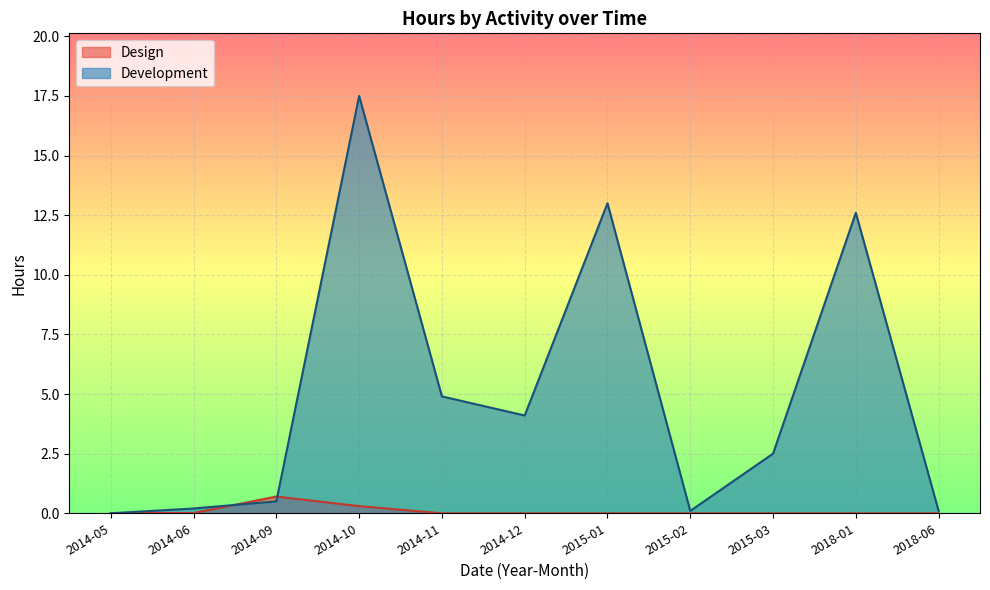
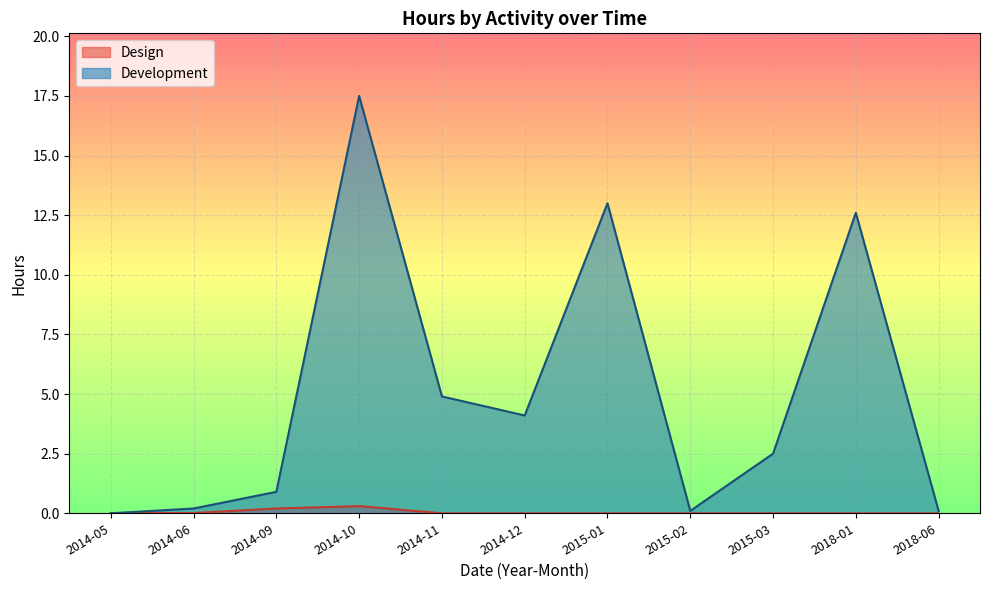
Design, 2014-09: 0.7 -> 0.2
Development, 2014-09: 0.5 -> 0.9
